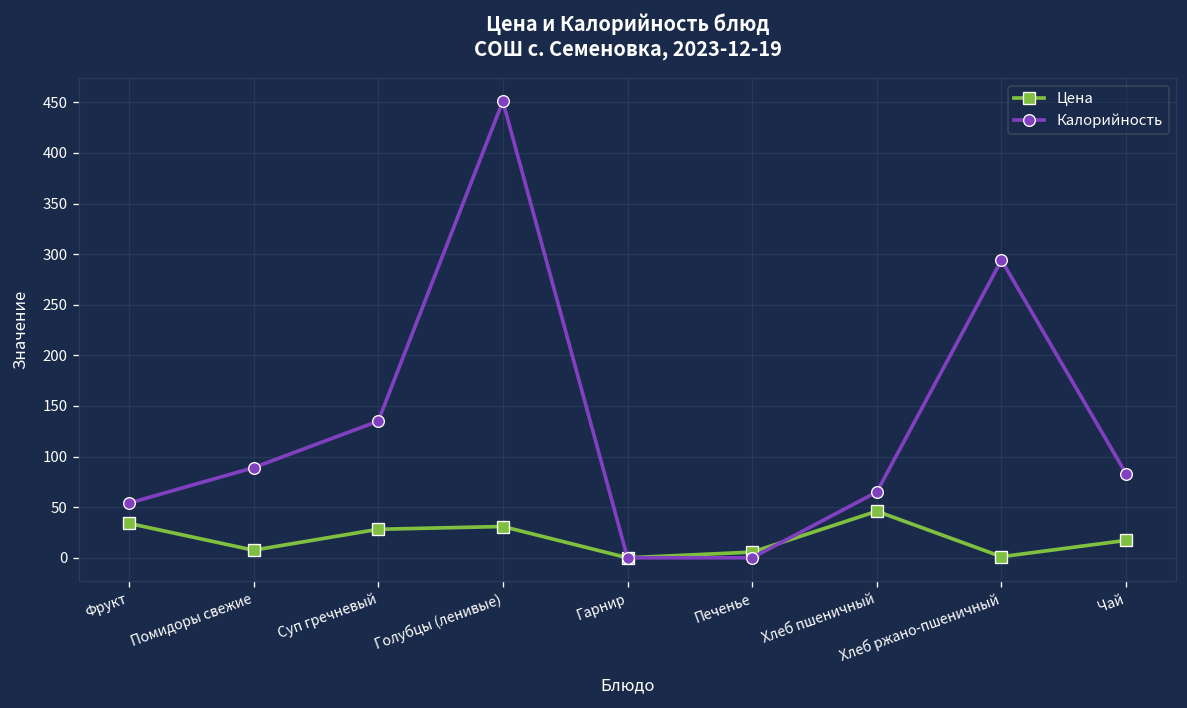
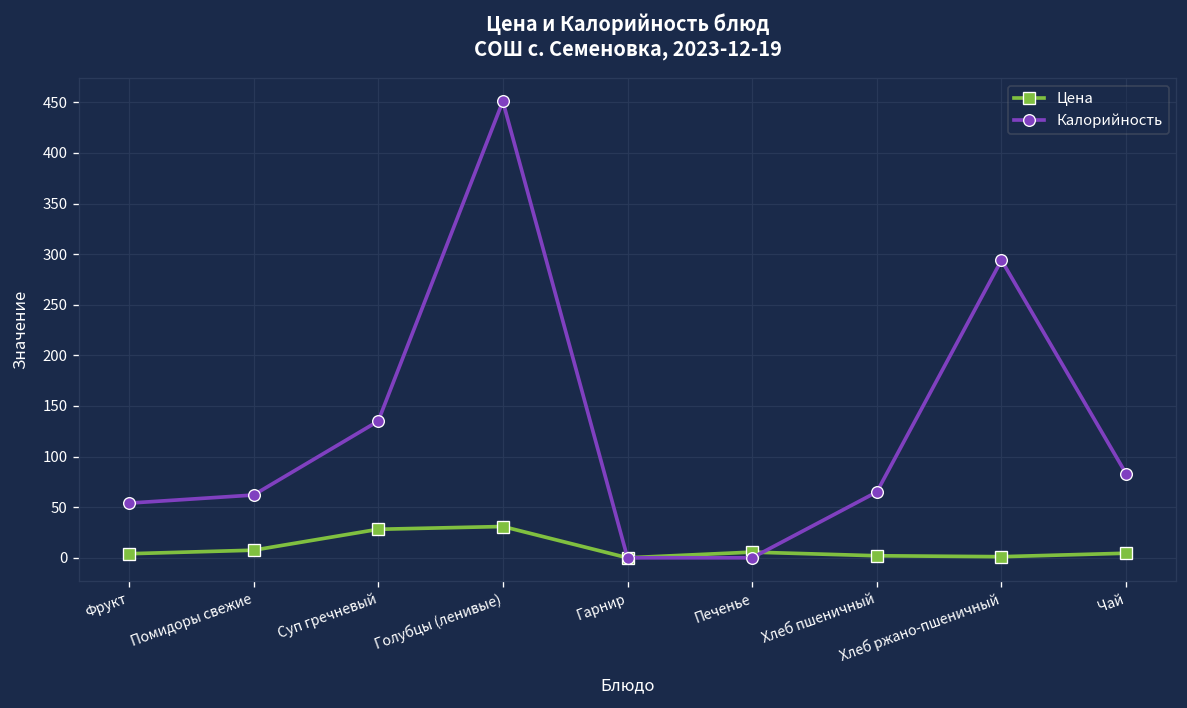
Цена, Фрукт: 30 -> 0
Калорийность, Помидоры свежие: 90 -> 60
Цена, Хлеб пшеничный: 50 -> 0
Цена, Чай: 20 -> 0
